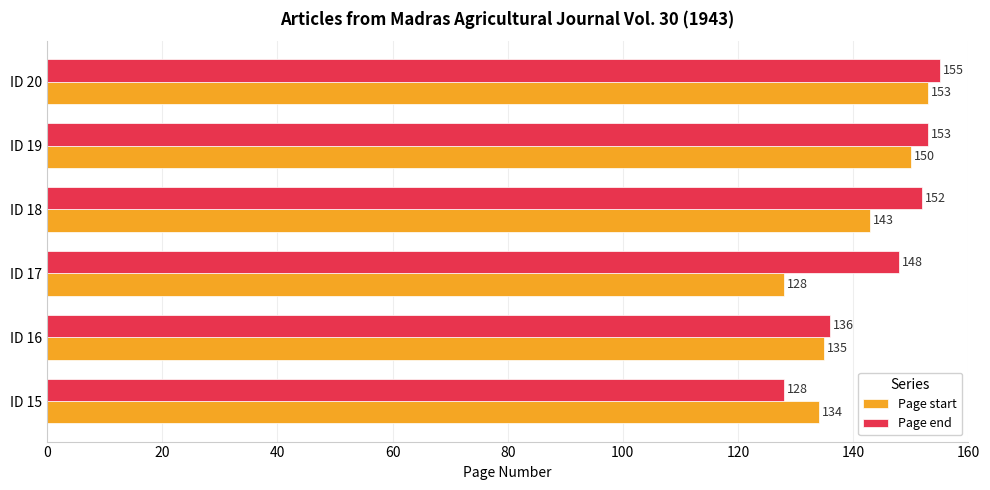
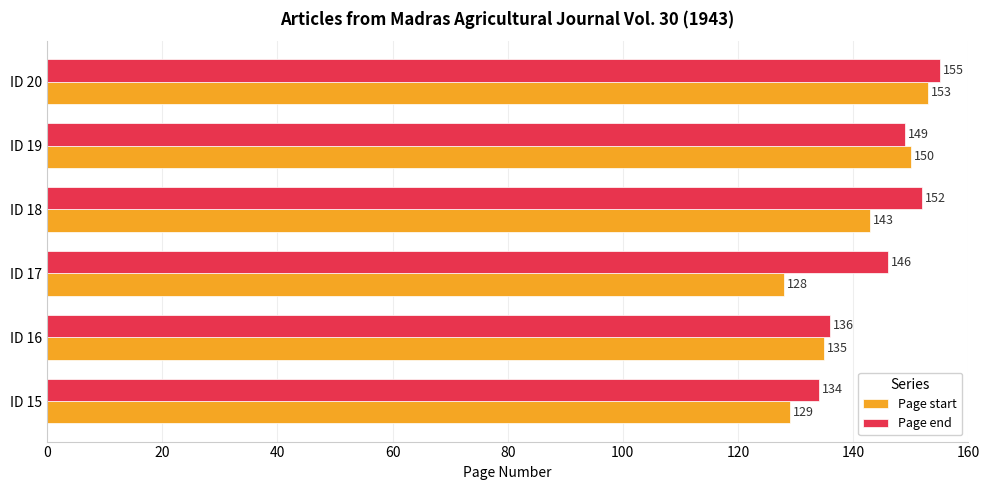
Page end, ID 19: 153 -> 149
Page end, ID 17: 148 -> 146
Page end, ID 15: 128 -> 134
Page start, ID 15: 134 -> 129
